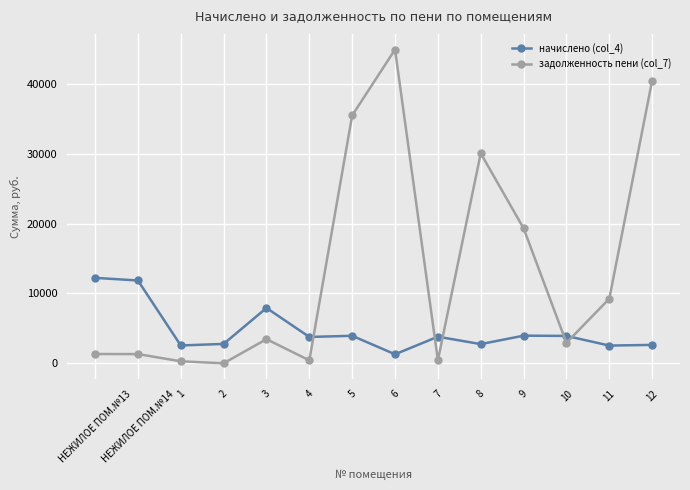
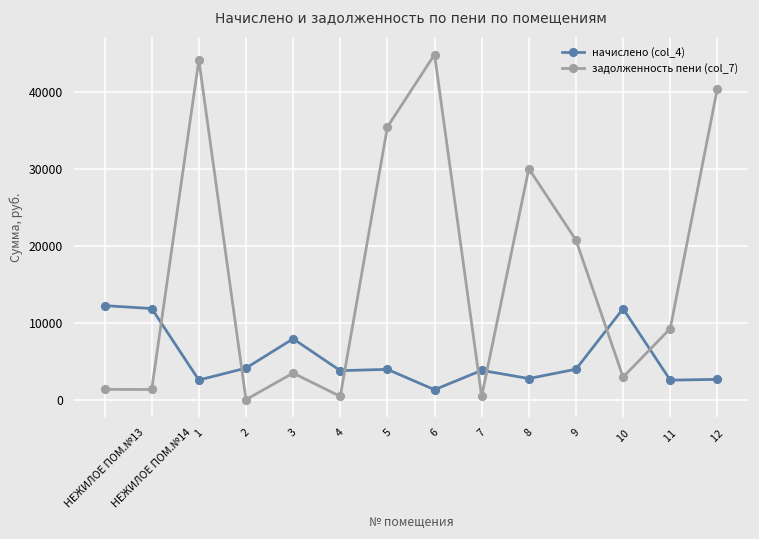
задолженность пени (col_7), 1: 0 -> 44000
начислено (col_4), 2: 3000 -> 4000
задолженность пени (col_7), 9: 19000 -> 21000
начислено (col_4), 10: 4000 -> 12000
